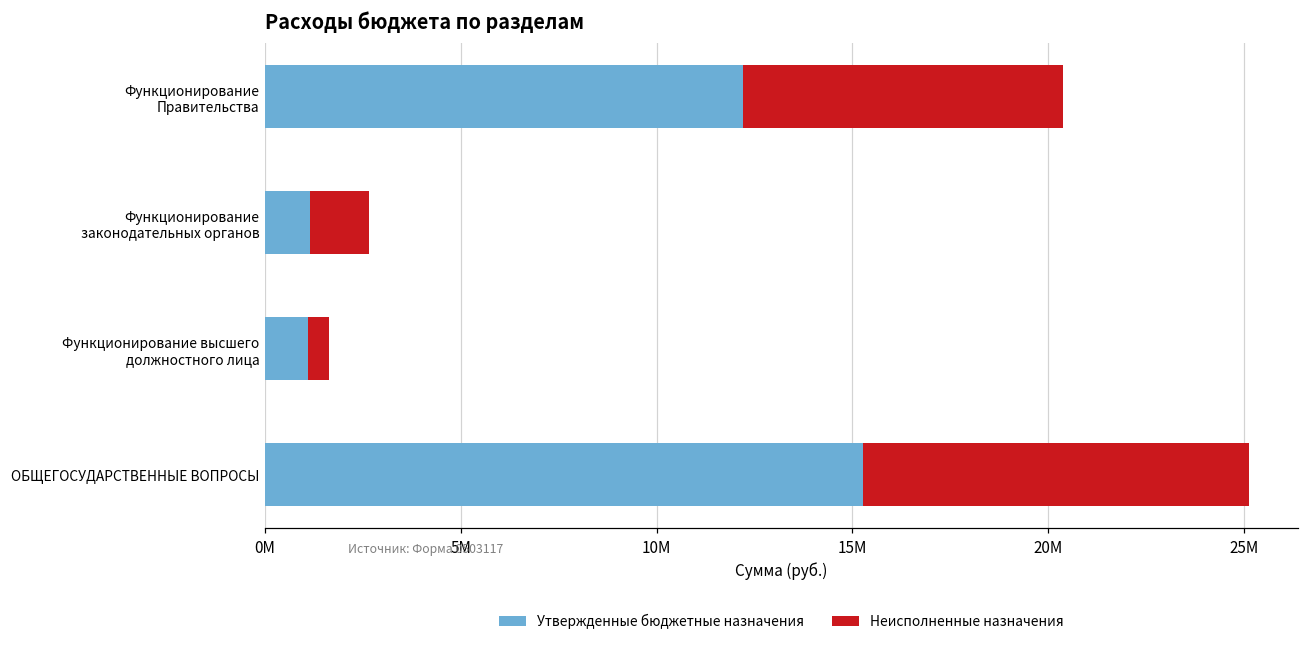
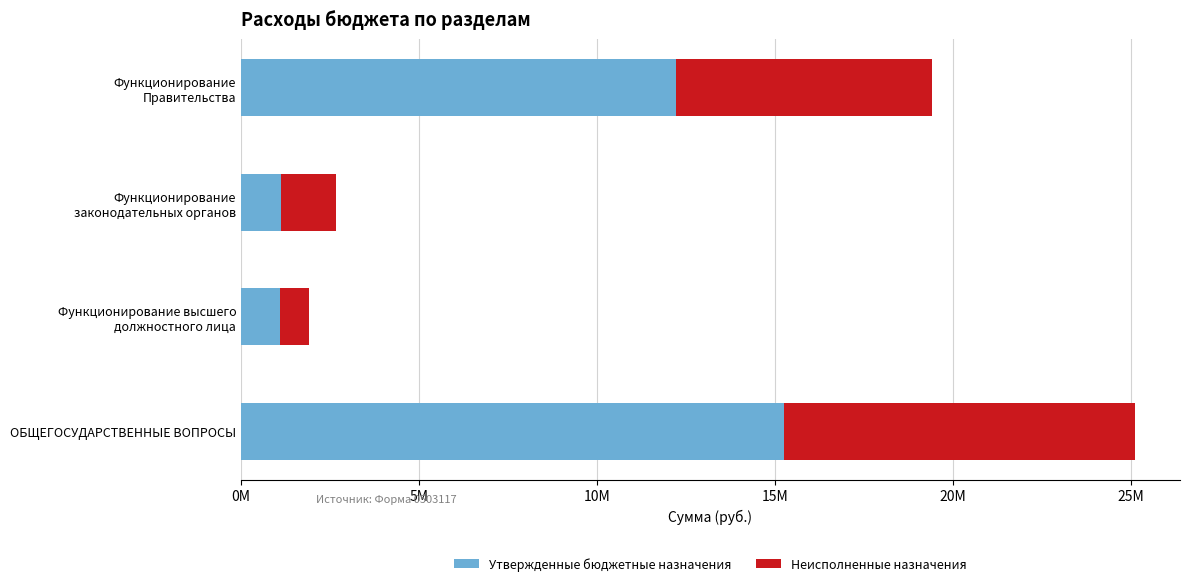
Неисполненные назначения, Функционирование Правительства: 8200000 -> 7200000
Неисполненные назначения, Функционирование высшего должностного лица: 500000 -> 800000
